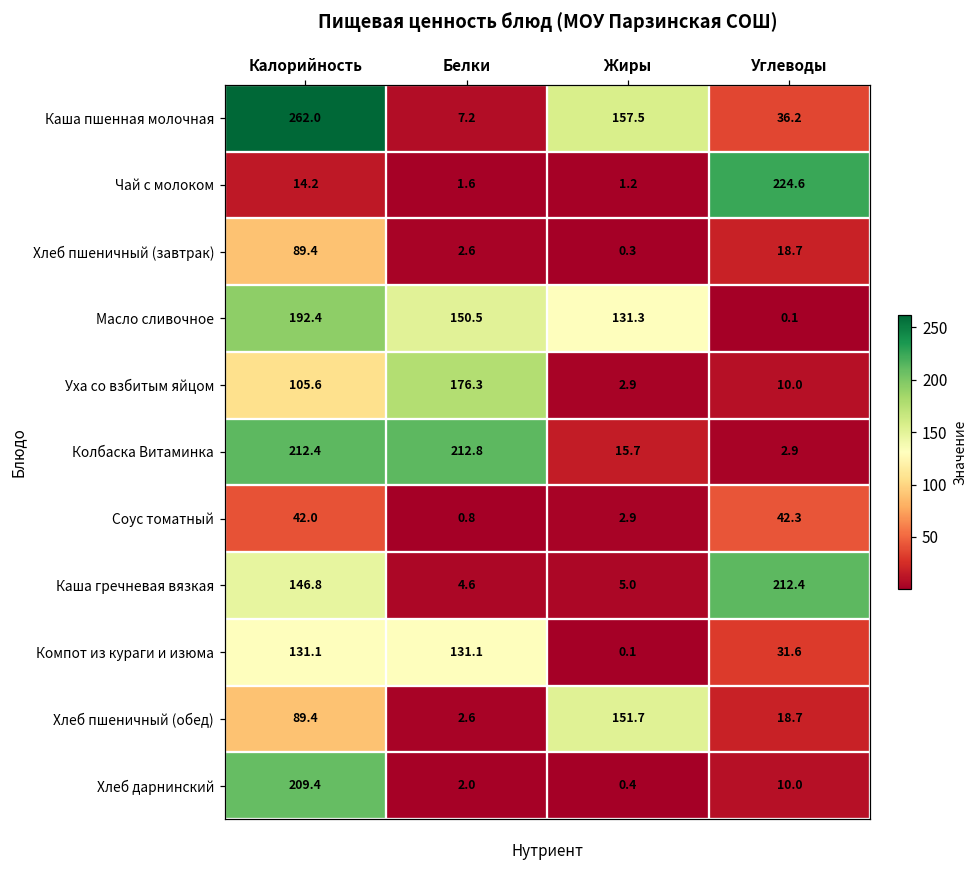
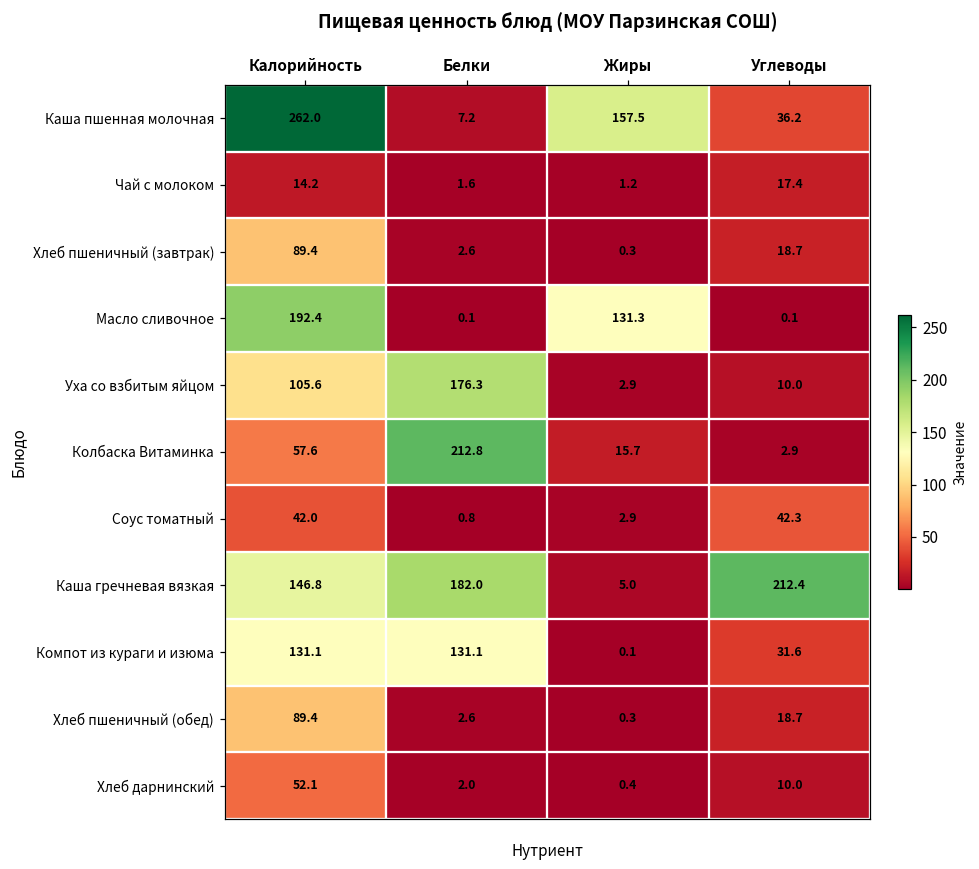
Чай с молоком, Углеводы: 224.6 -> 17.4
Масло сливочное, Белки: 150.5 -> 0.1
Колбаска Витаминка, Калорийность: 212.4 -> 57.6
Каша гречневая вязкая, Белки: 4.6 -> 182.0
Хлеб пшеничный (обед), Жиры: 151.7 -> 0.3
Хлеб дарнинский, Калорийность: 209.4 -> 52.1
